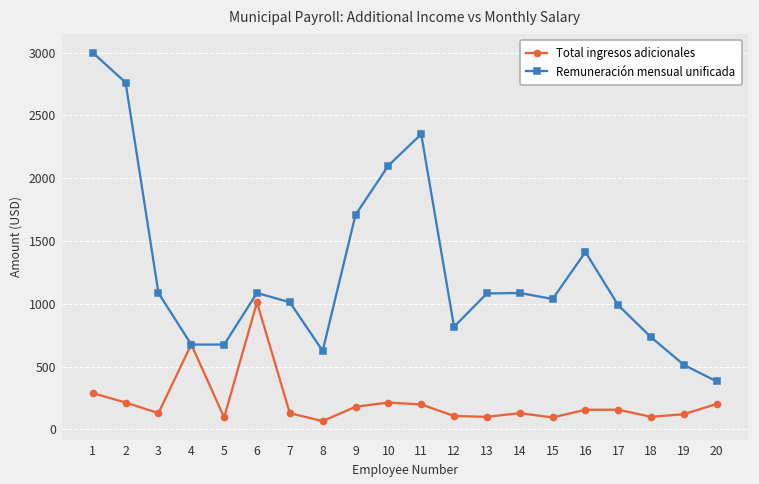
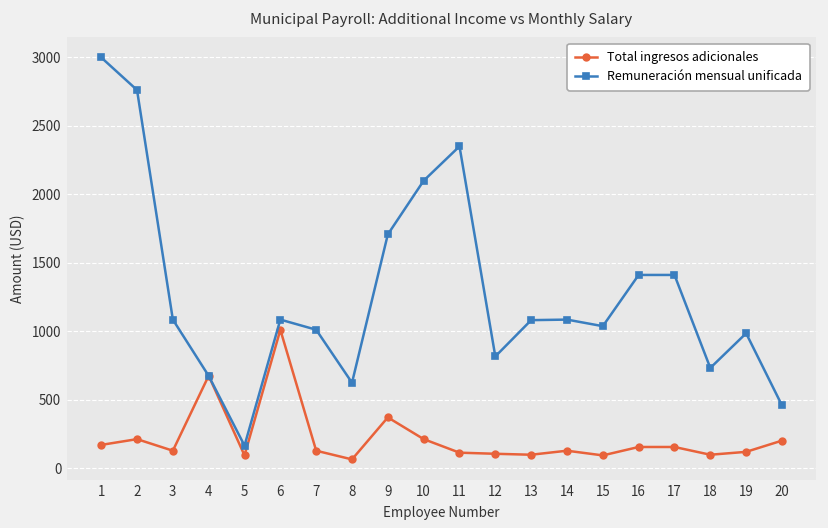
Total ingresos adicionales, 1: 290 -> 170
Remuneración mensual unificada, 5: 680 -> 170
Total ingresos adicionales, 9: 180 -> 370
Total ingresos adicionales, 11: 200 -> 110
Remuneración mensual unificada, 17: 990 -> 1410
Remuneración mensual unificada, 19: 510 -> 990
Remuneración mensual unificada, 20: 380 -> 460
